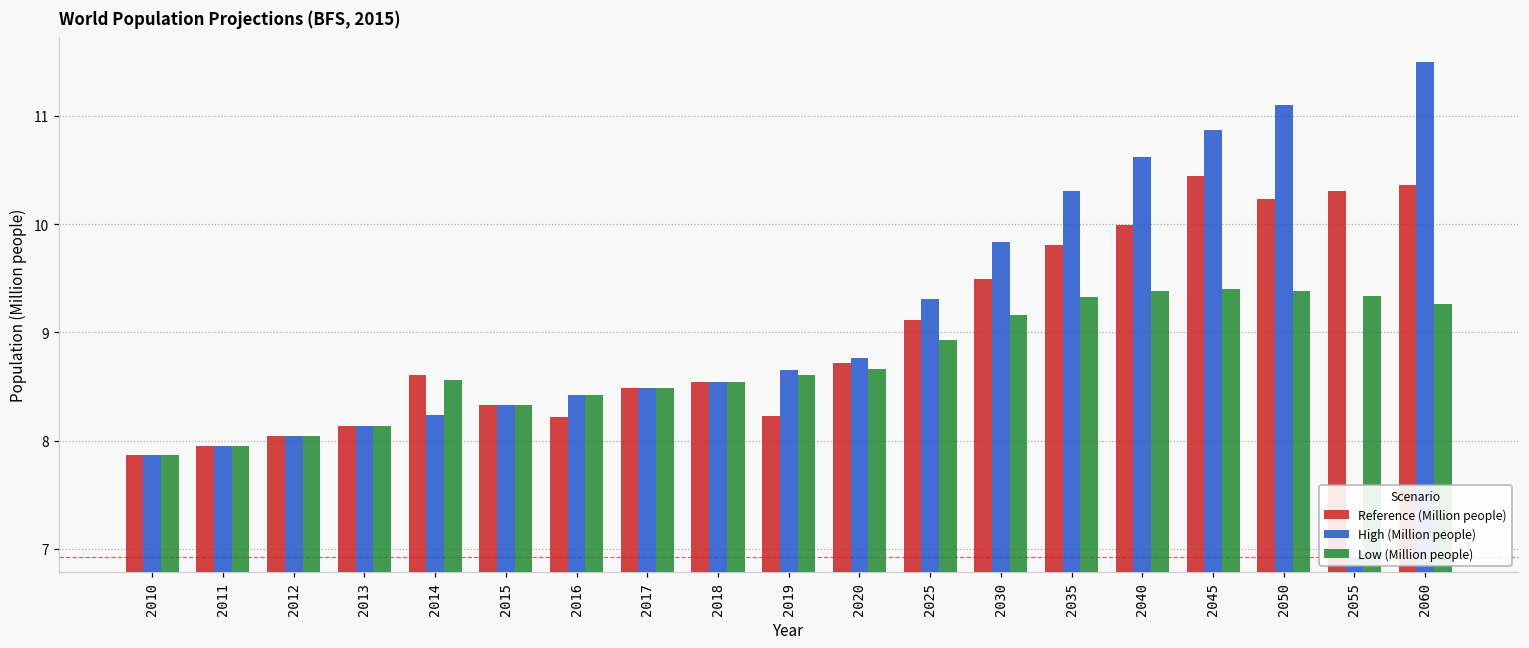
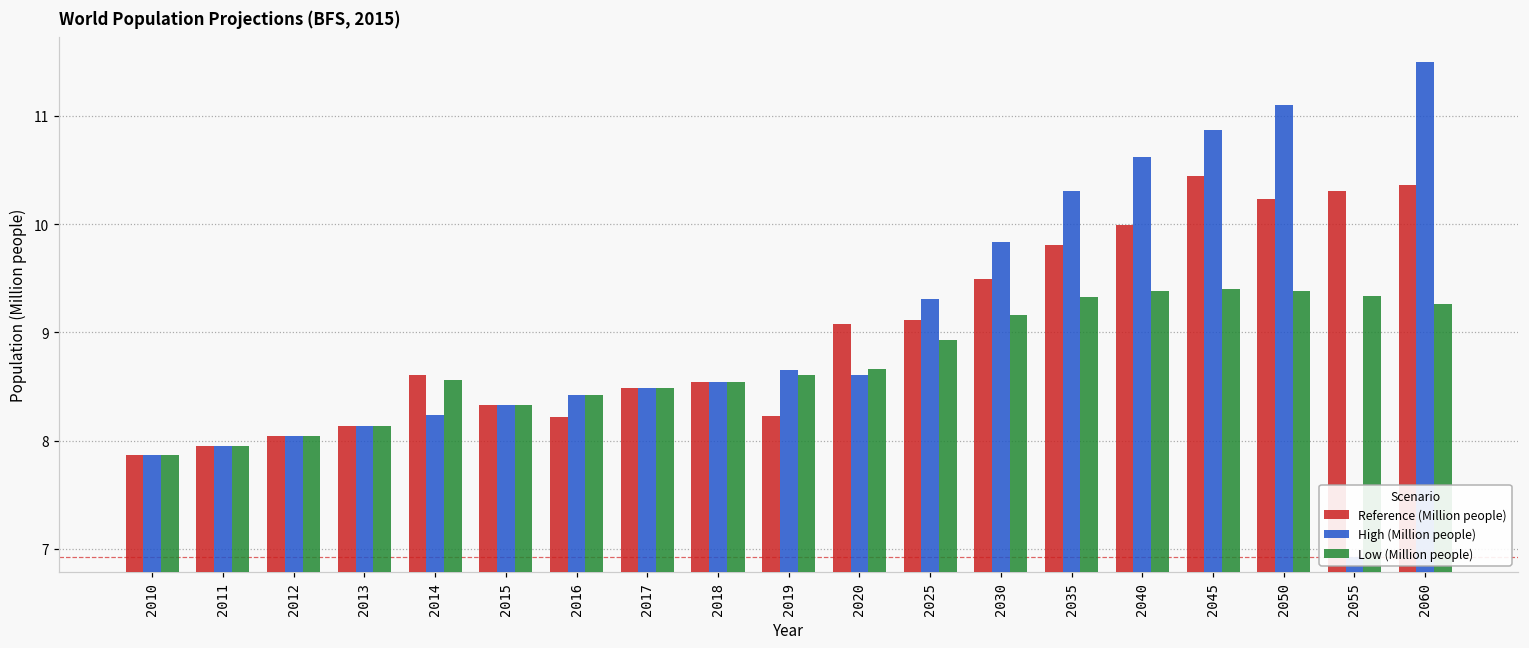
Reference (Million people), 2020: 8.7 -> 9.1
High (Million people), 2020: 8.8 -> 8.6
